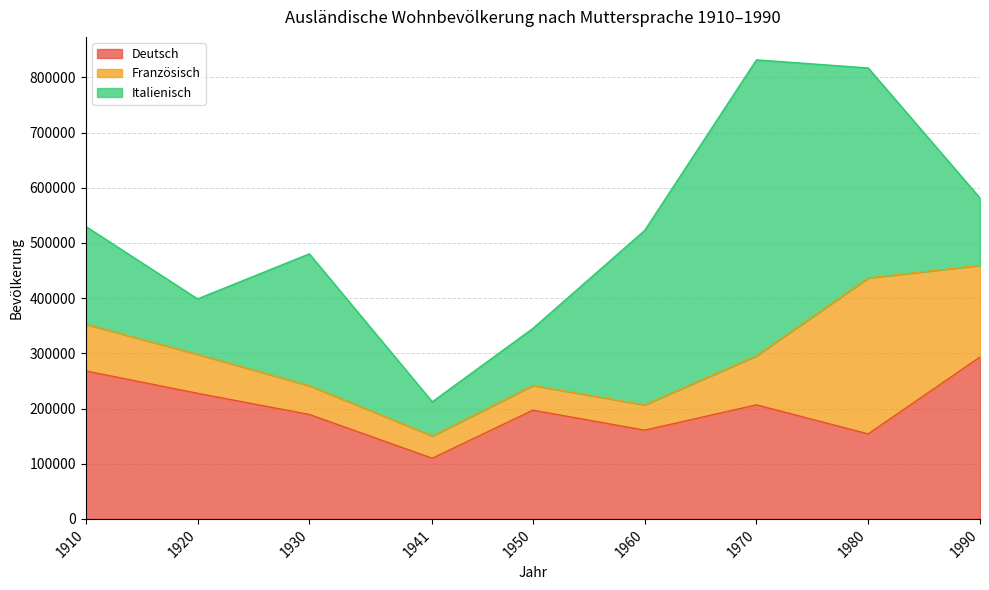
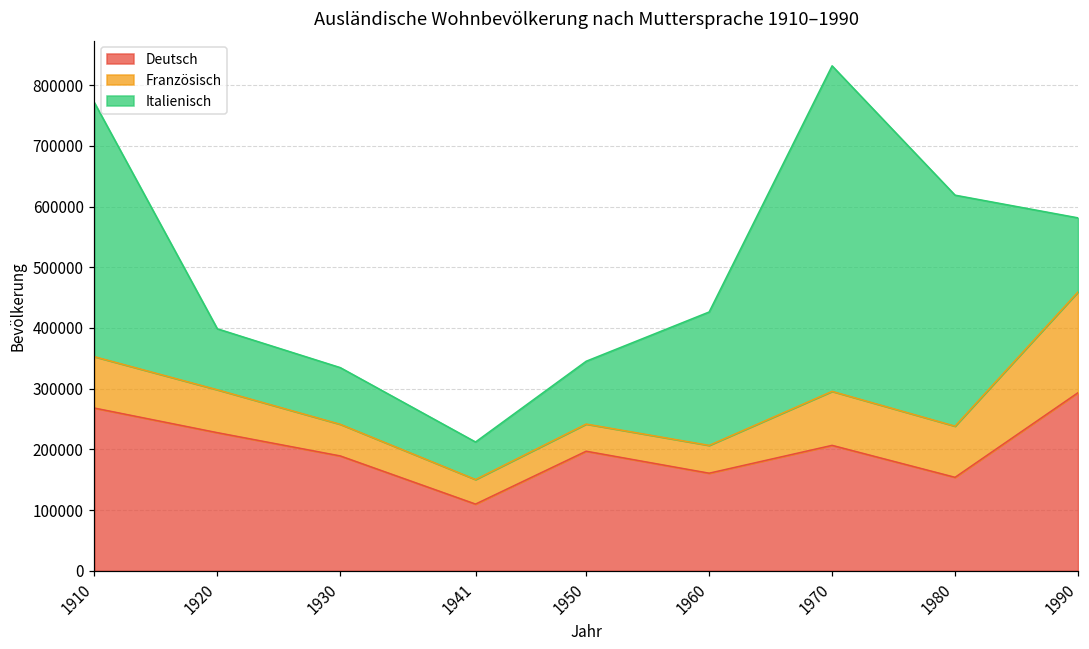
Italienisch, 1910: 180000 -> 420000
Italienisch, 1930: 240000 -> 90000
Italienisch, 1960: 320000 -> 220000
Französisch, 1980: 280000 -> 80000
